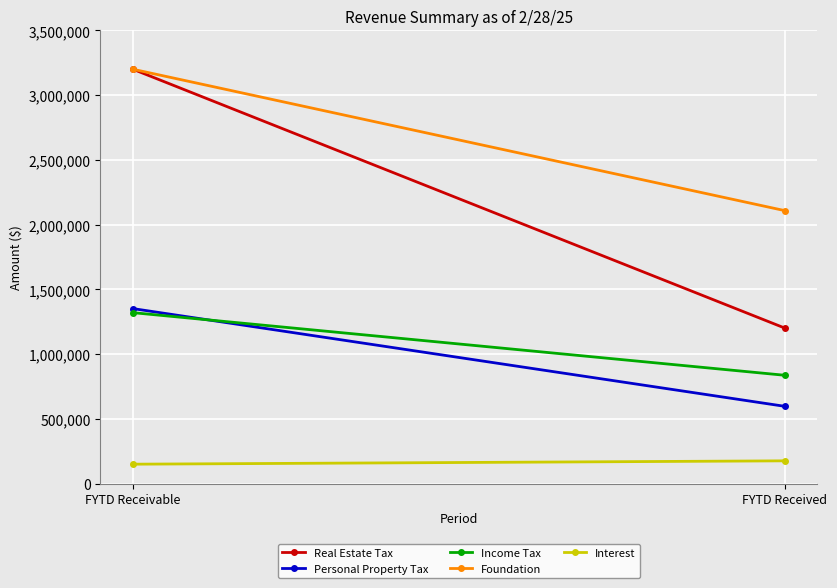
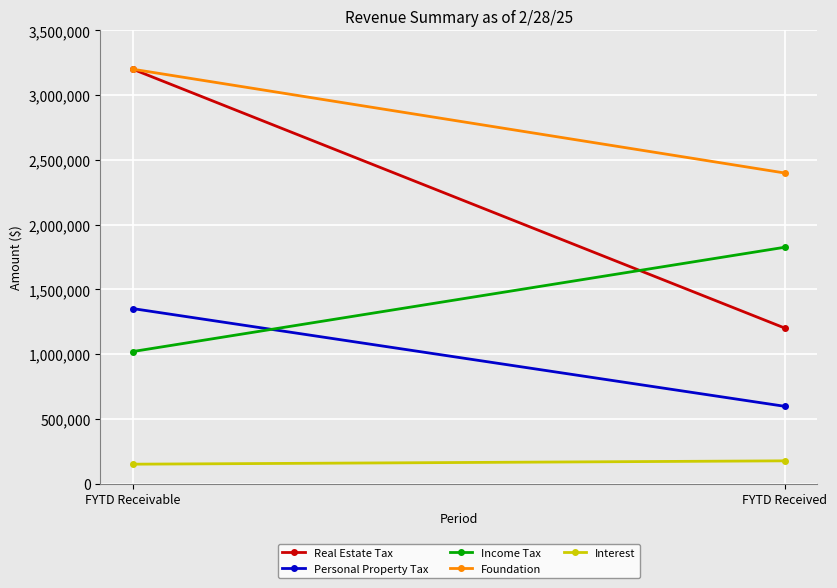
Income Tax, FYTD Receivable: 1,320,000 -> 1,020,000
Income Tax, FYTD Received: 840,000 -> 1,830,000
Foundation, FYTD Received: 2,110,000 -> 2,400,000
